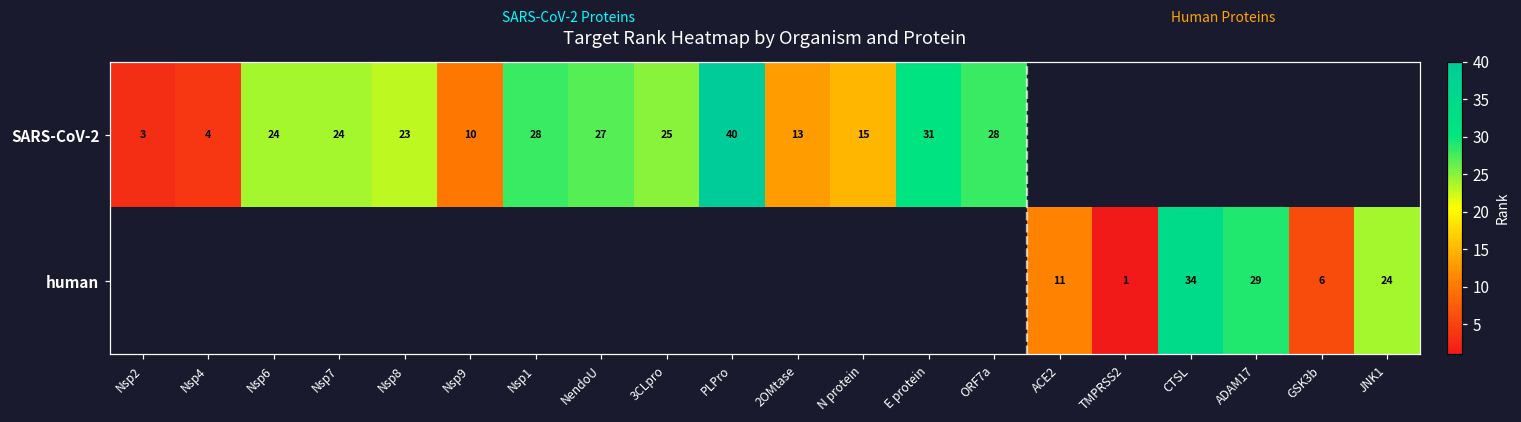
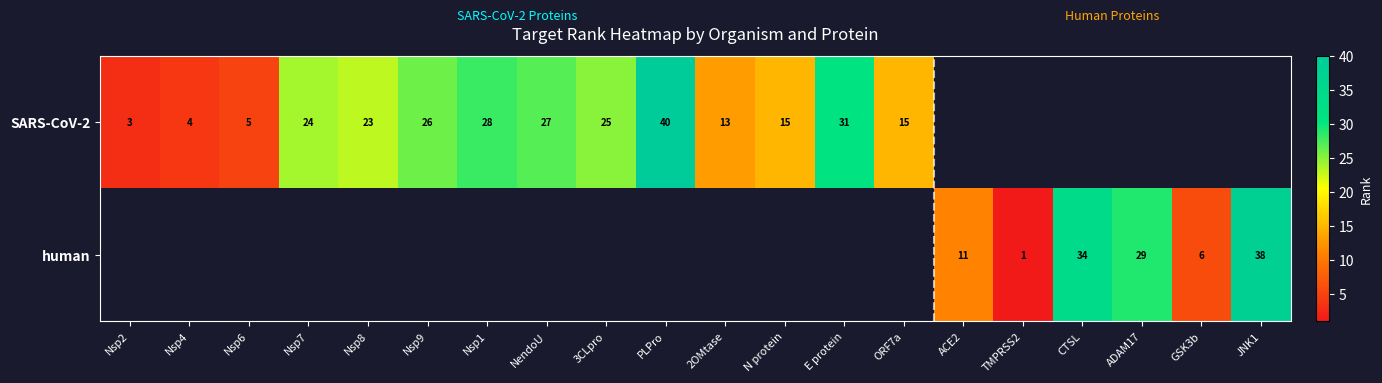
SARS-CoV-2, Nsp6: 24 -> 5
SARS-CoV-2, Nsp9: 10 -> 26
SARS-CoV-2, ORF7a: 28 -> 15
human, JNK1: 24 -> 38
